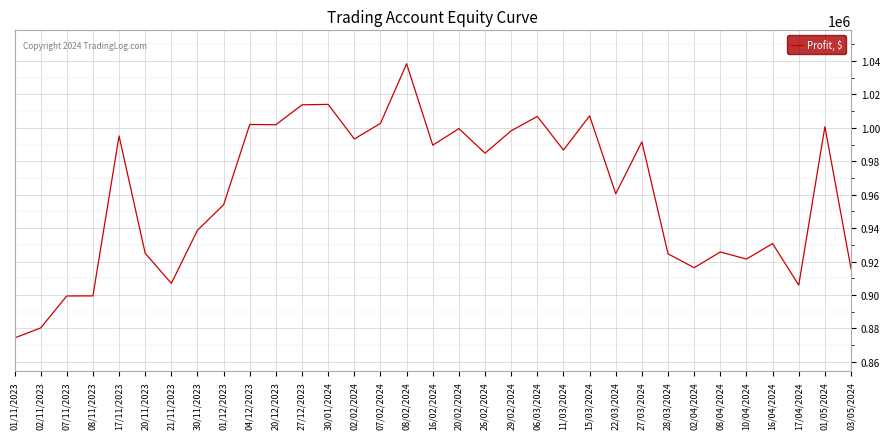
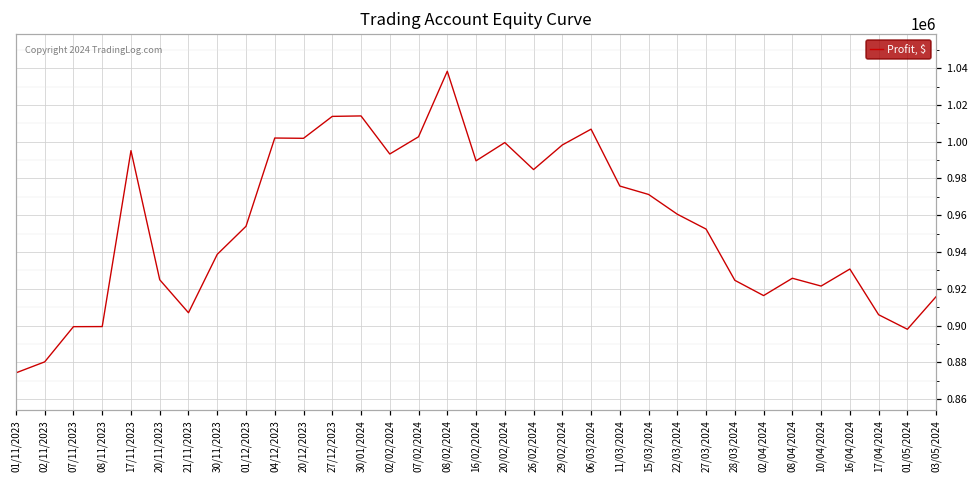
11/03/2024: 987000 -> 976000
15/03/2024: 1007000 -> 971000
27/03/2024: 992000 -> 952000
01/05/2024: 1001000 -> 898000
